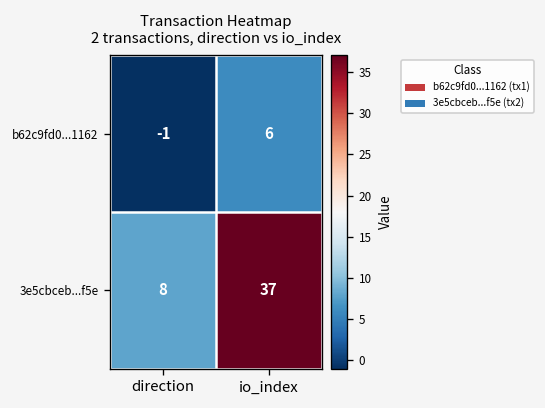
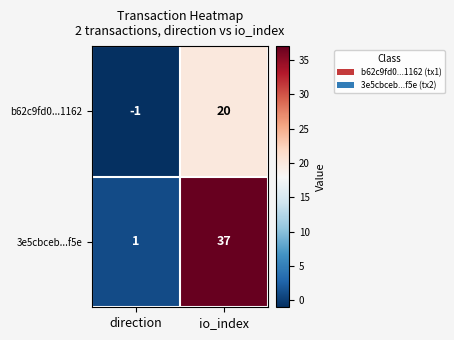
b62c9fd0...1162, io_index: 6 -> 20
3e5cbceb...f5e, direction: 8 -> 1
